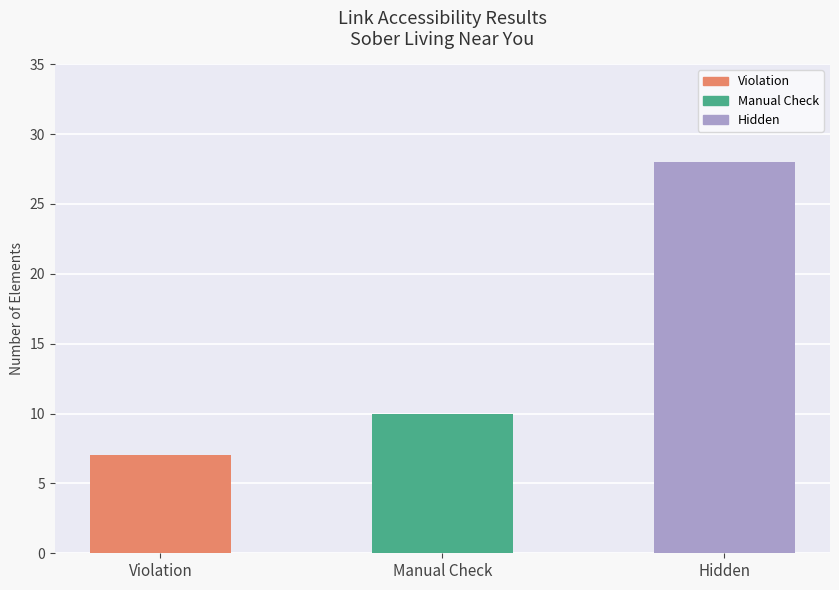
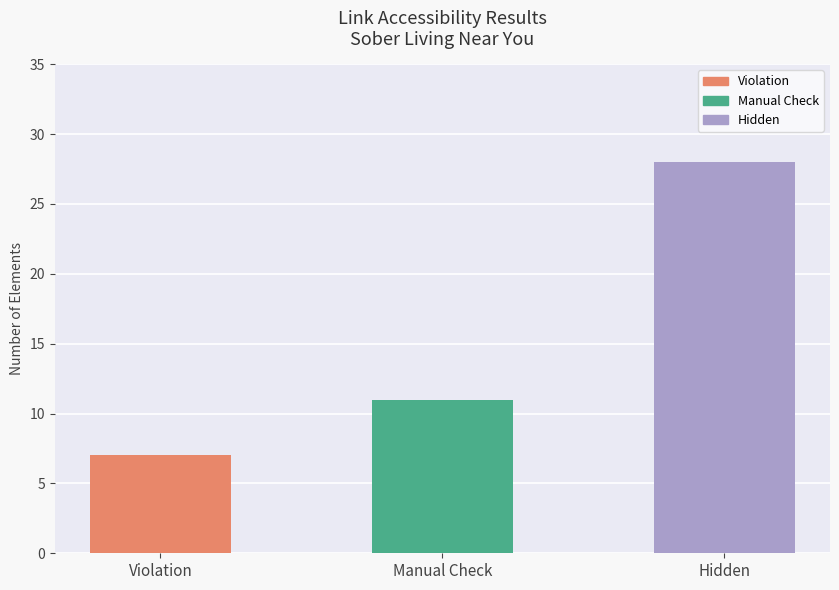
Manual Check: 10 -> 11
